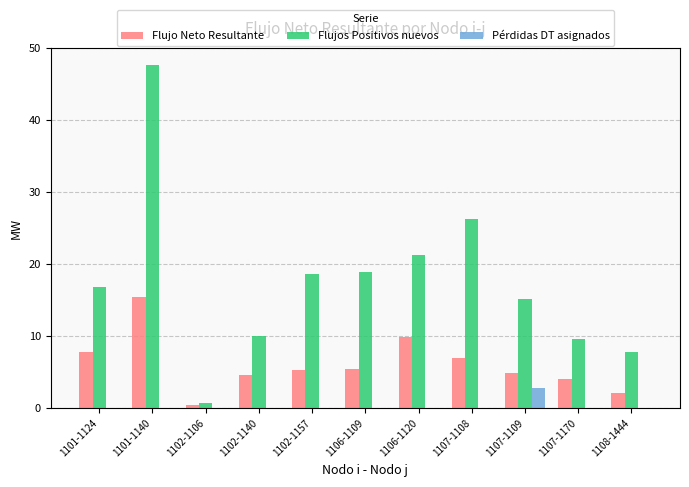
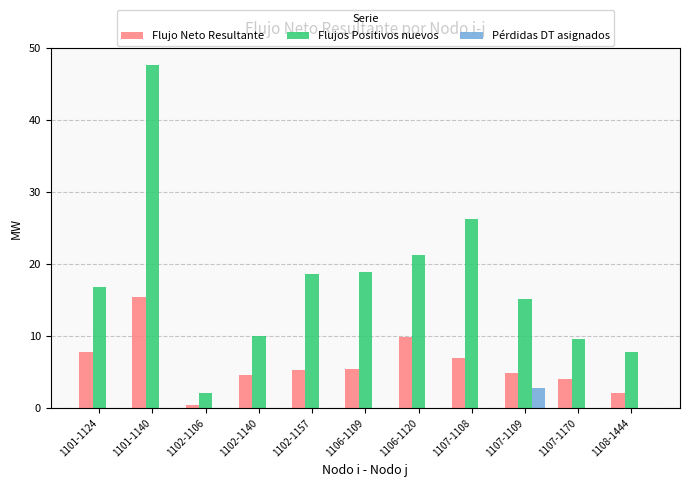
Flujos Positivos nuevos, 1102-1106: 1 -> 2
